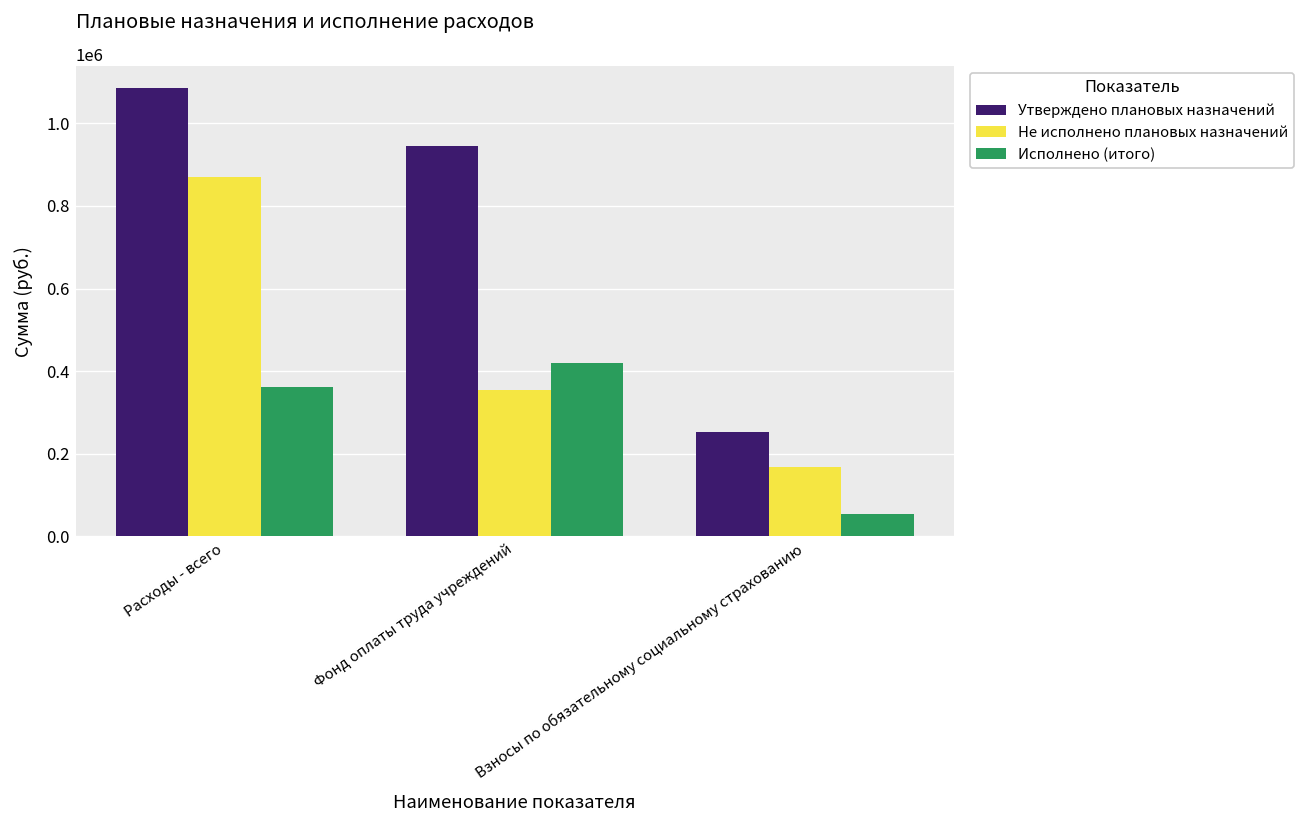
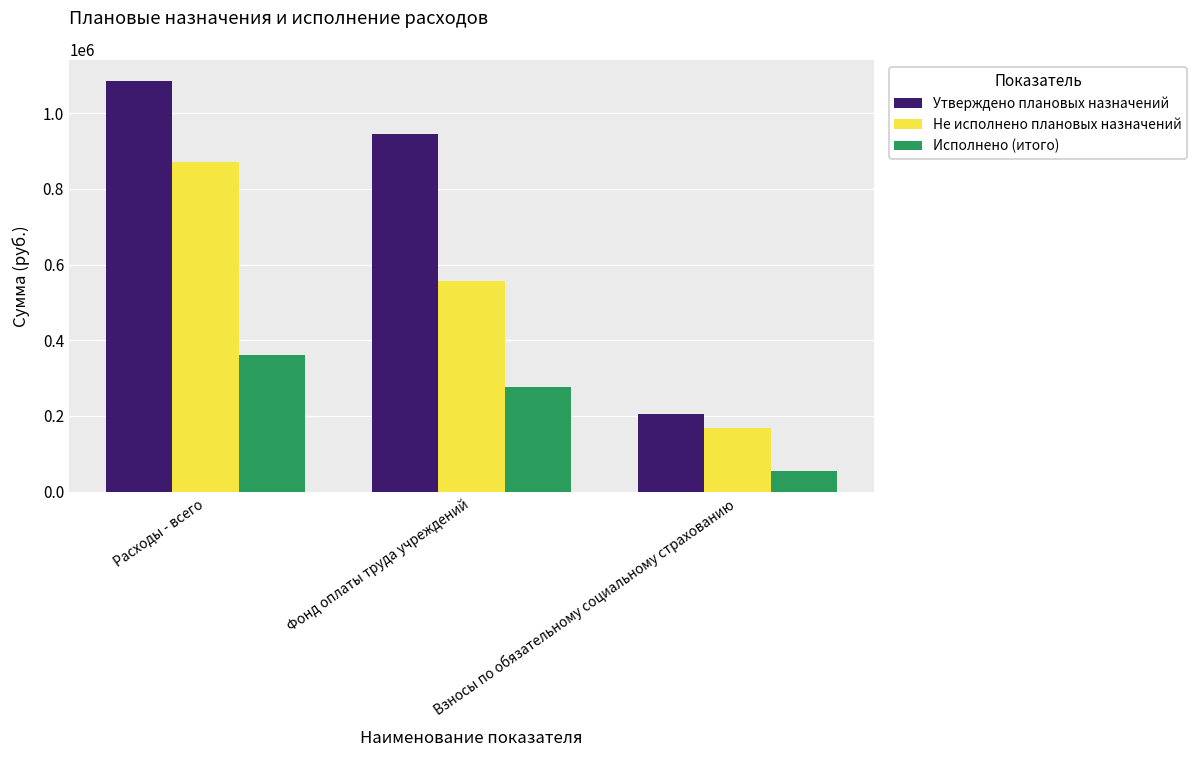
Не исполнено плановых назначений, Фонд оплаты труда учреждений: 350000 -> 560000
Исполнено (итого), Фонд оплаты труда учреждений: 420000 -> 280000
Утверждено плановых назначений, Взносы по обязательному социальному страхованию: 250000 -> 200000
